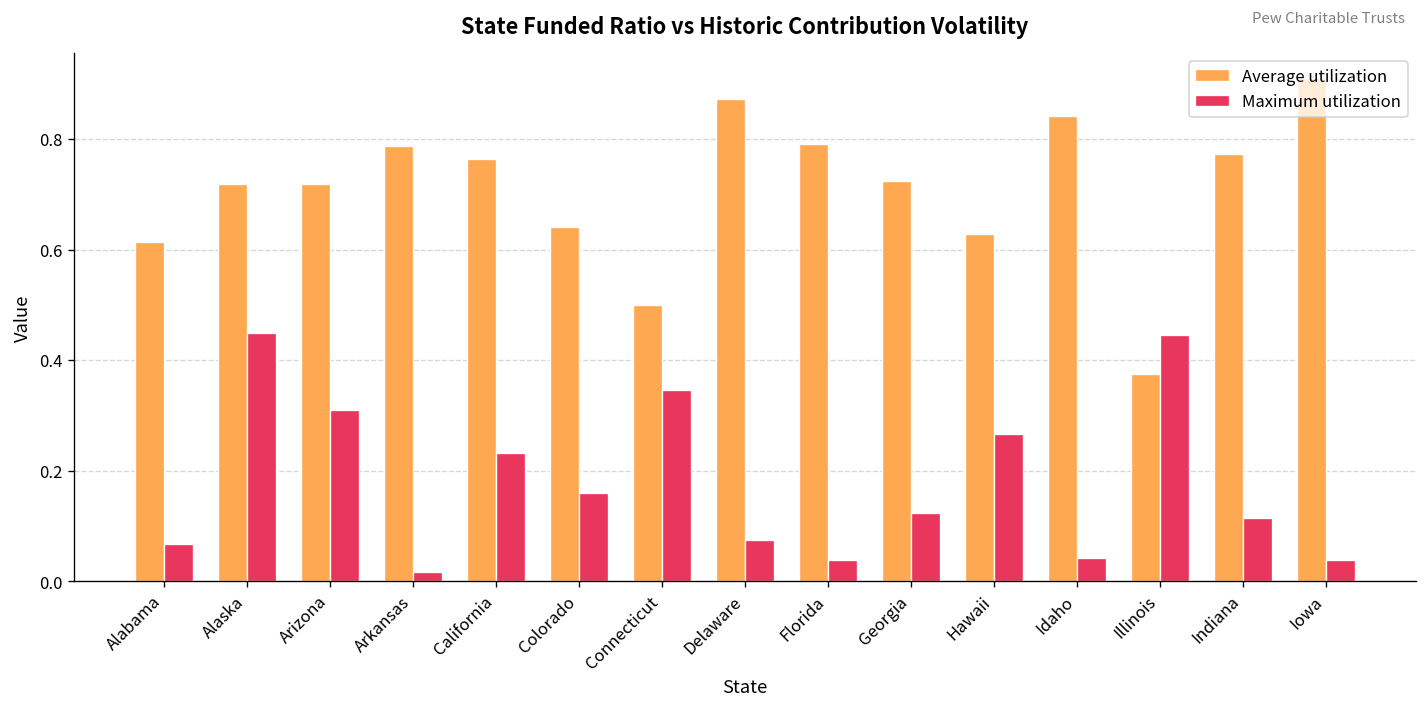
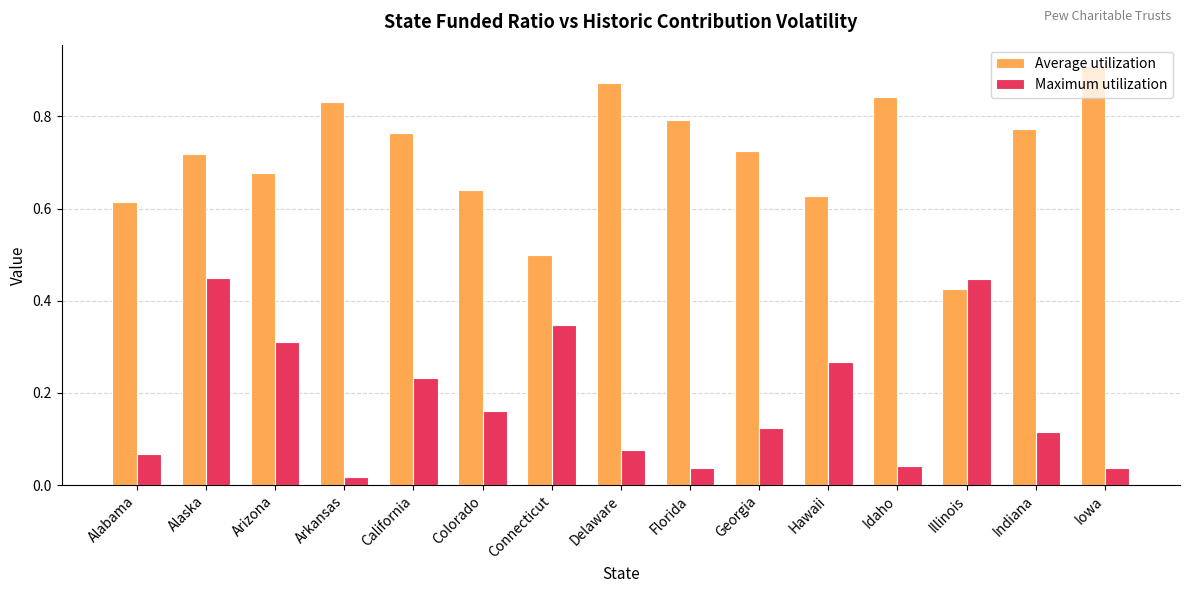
Average utilization, Arizona: 0.72 -> 0.68
Average utilization, Arkansas: 0.79 -> 0.83
Average utilization, Illinois: 0.38 -> 0.43
